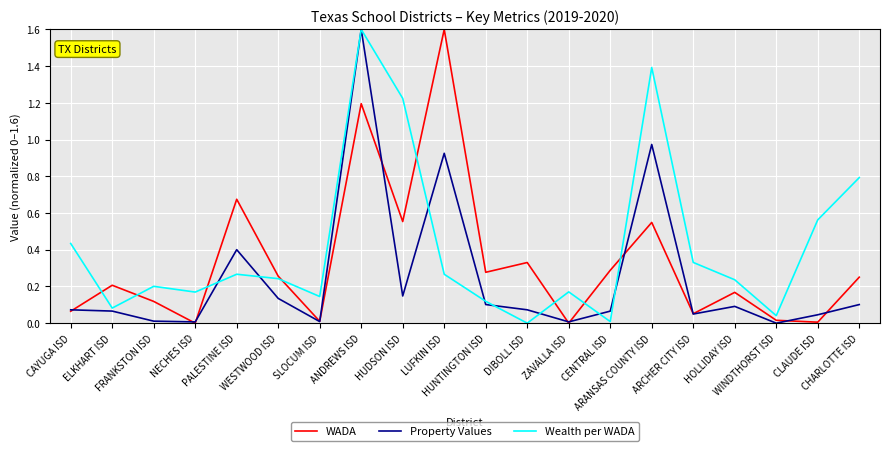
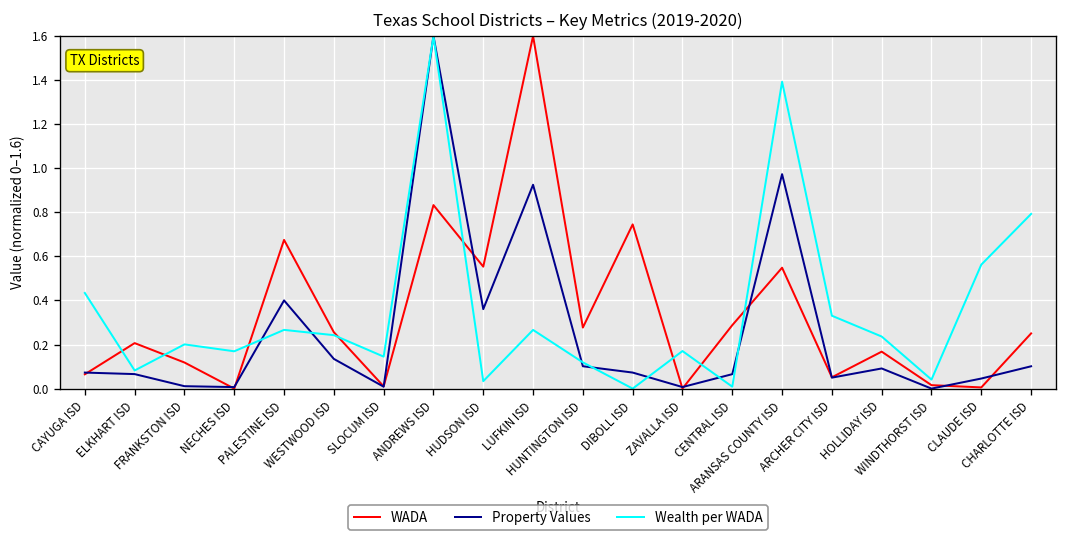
WADA, ANDREWS ISD: 1.20 -> 0.83
Property Values, HUDSON ISD: 0.15 -> 0.36
Wealth per WADA, HUDSON ISD: 1.22 -> 0.03
WADA, DIBOLL ISD: 0.33 -> 0.75
